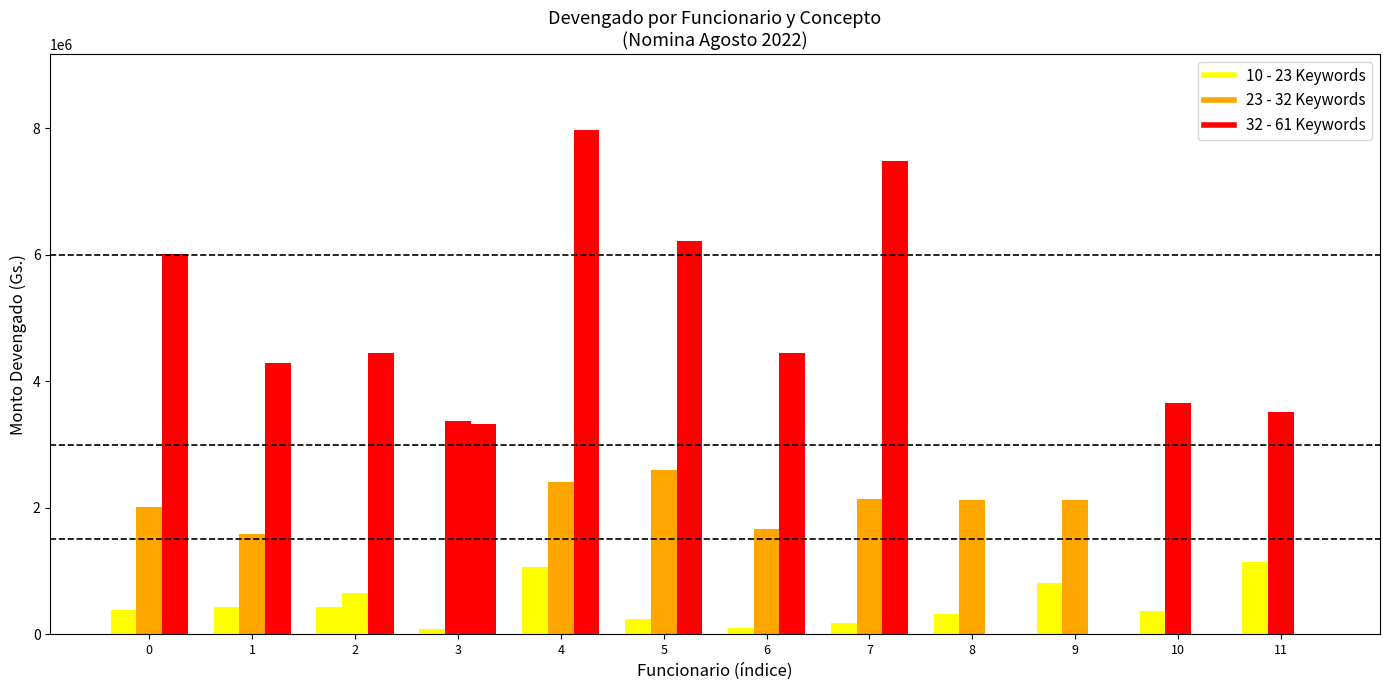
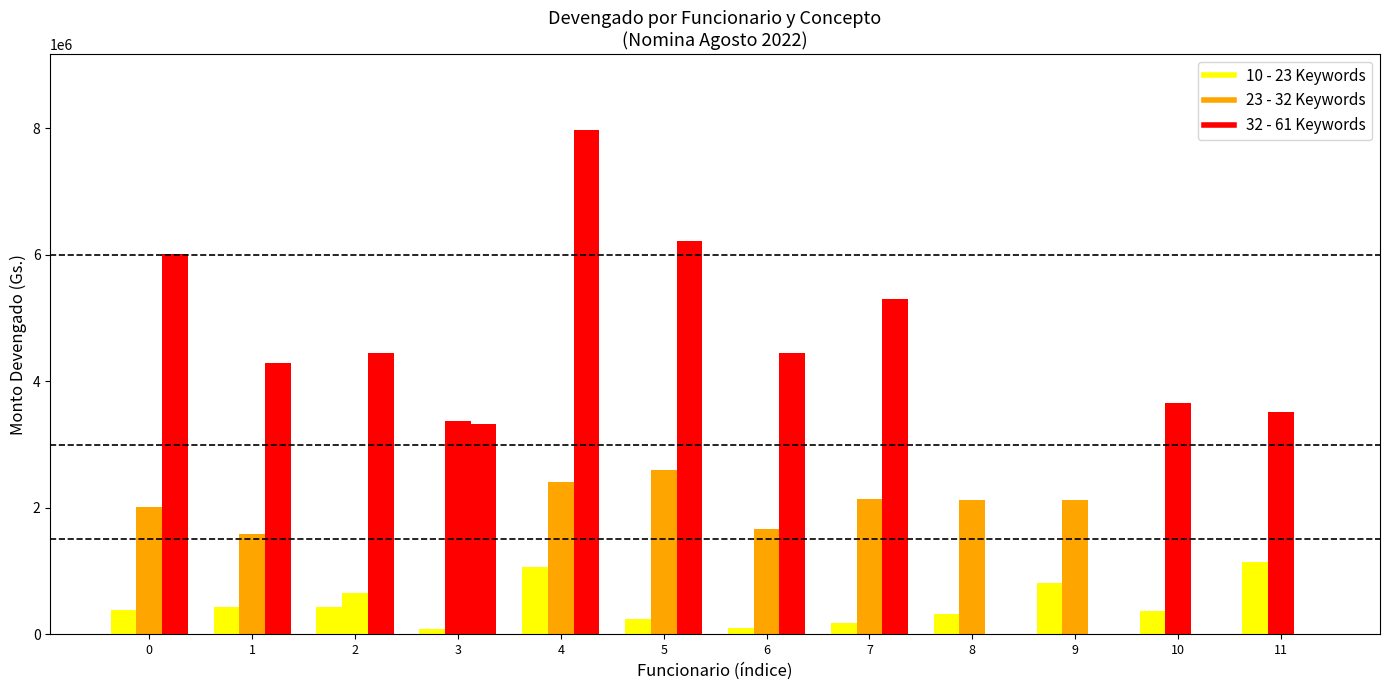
32 - 61 Keywords, 7: 7500000 -> 5300000
